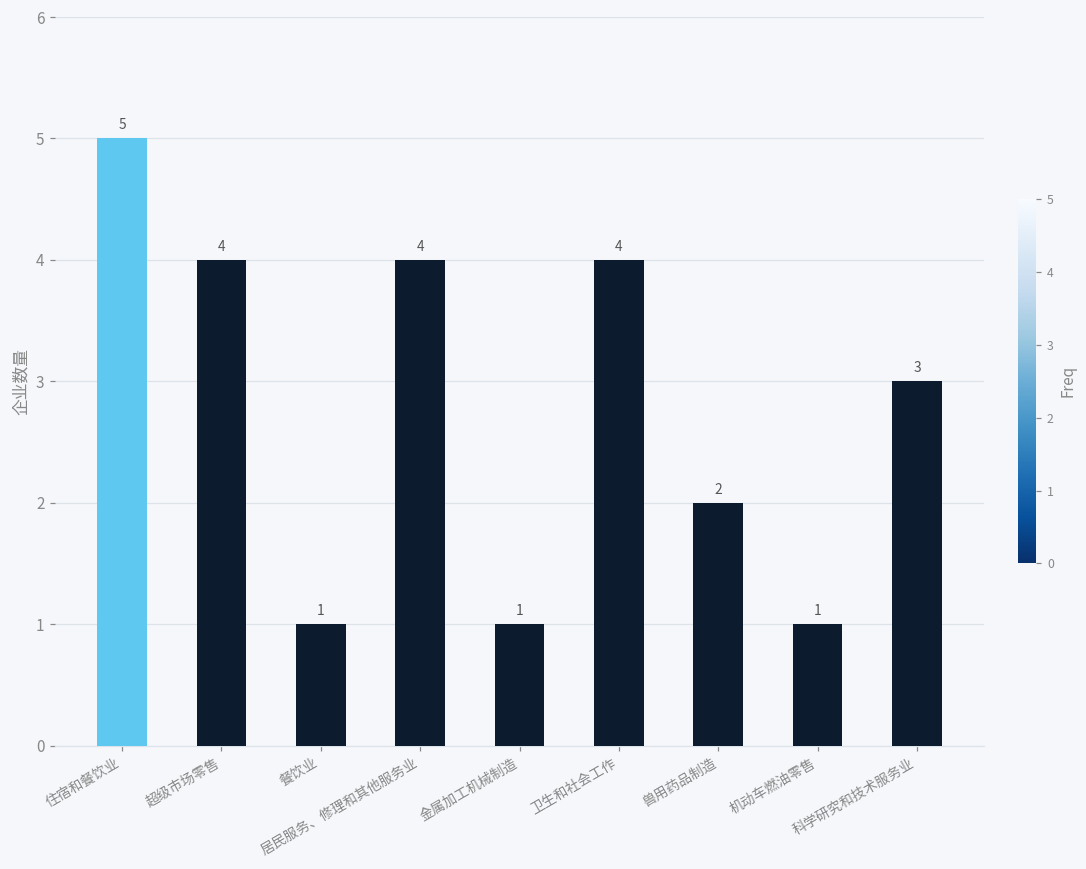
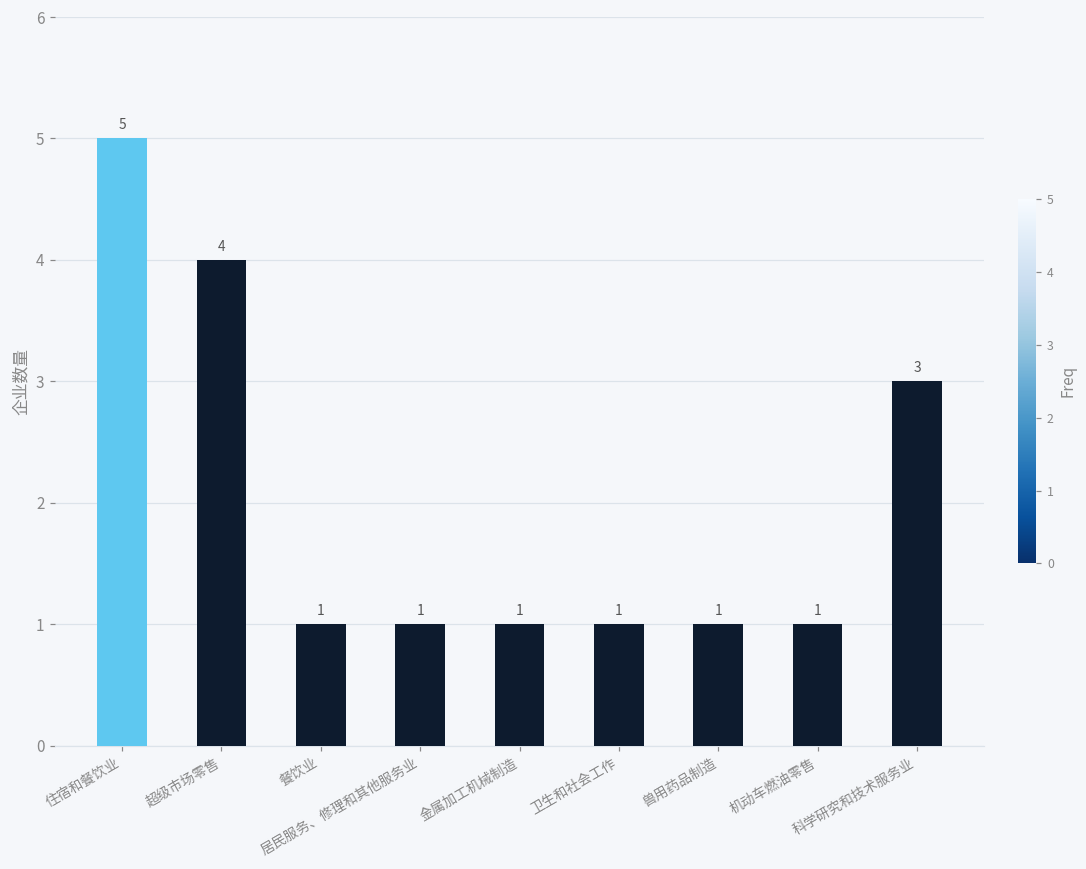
居民服务、修理和其他服务业: 4 -> 1
卫生和社会工作: 4 -> 1
兽用药品制造: 2 -> 1
